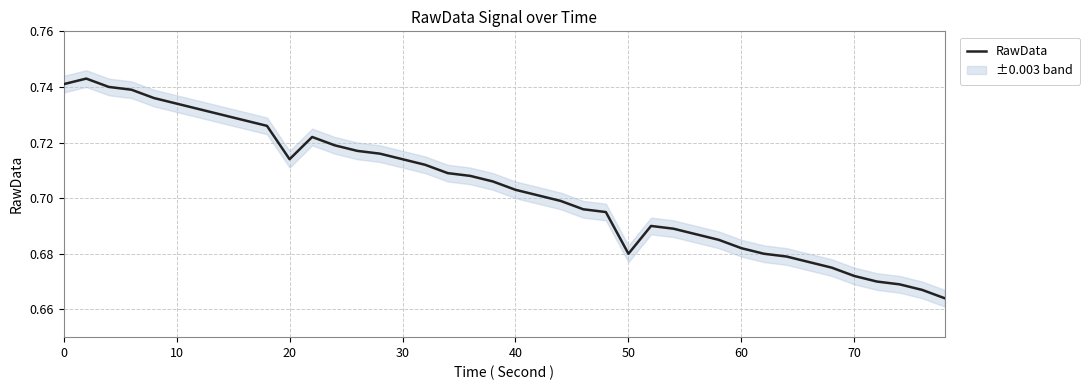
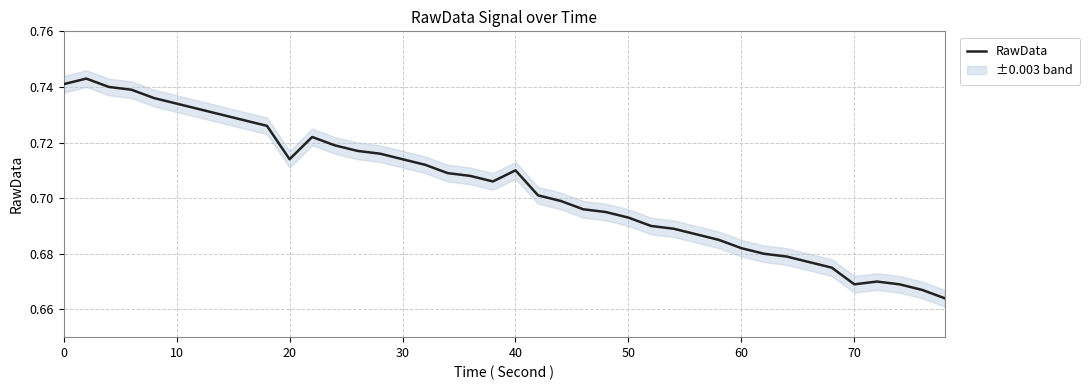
RawData, 40: 0.703 -> 0.710
RawData, 50: 0.680 -> 0.693
RawData, 70: 0.672 -> 0.669
